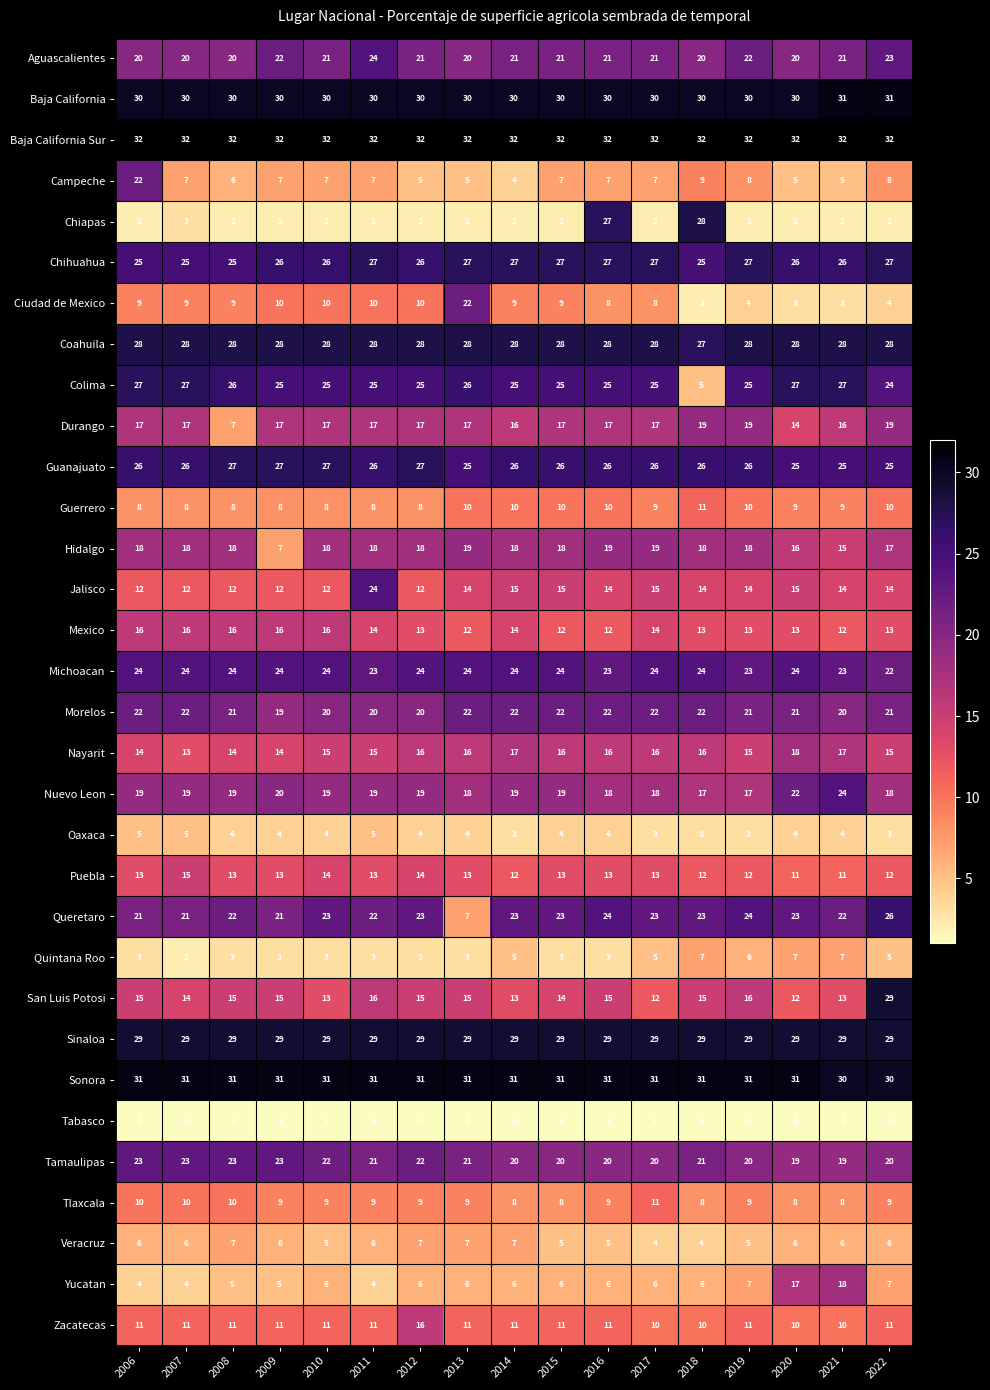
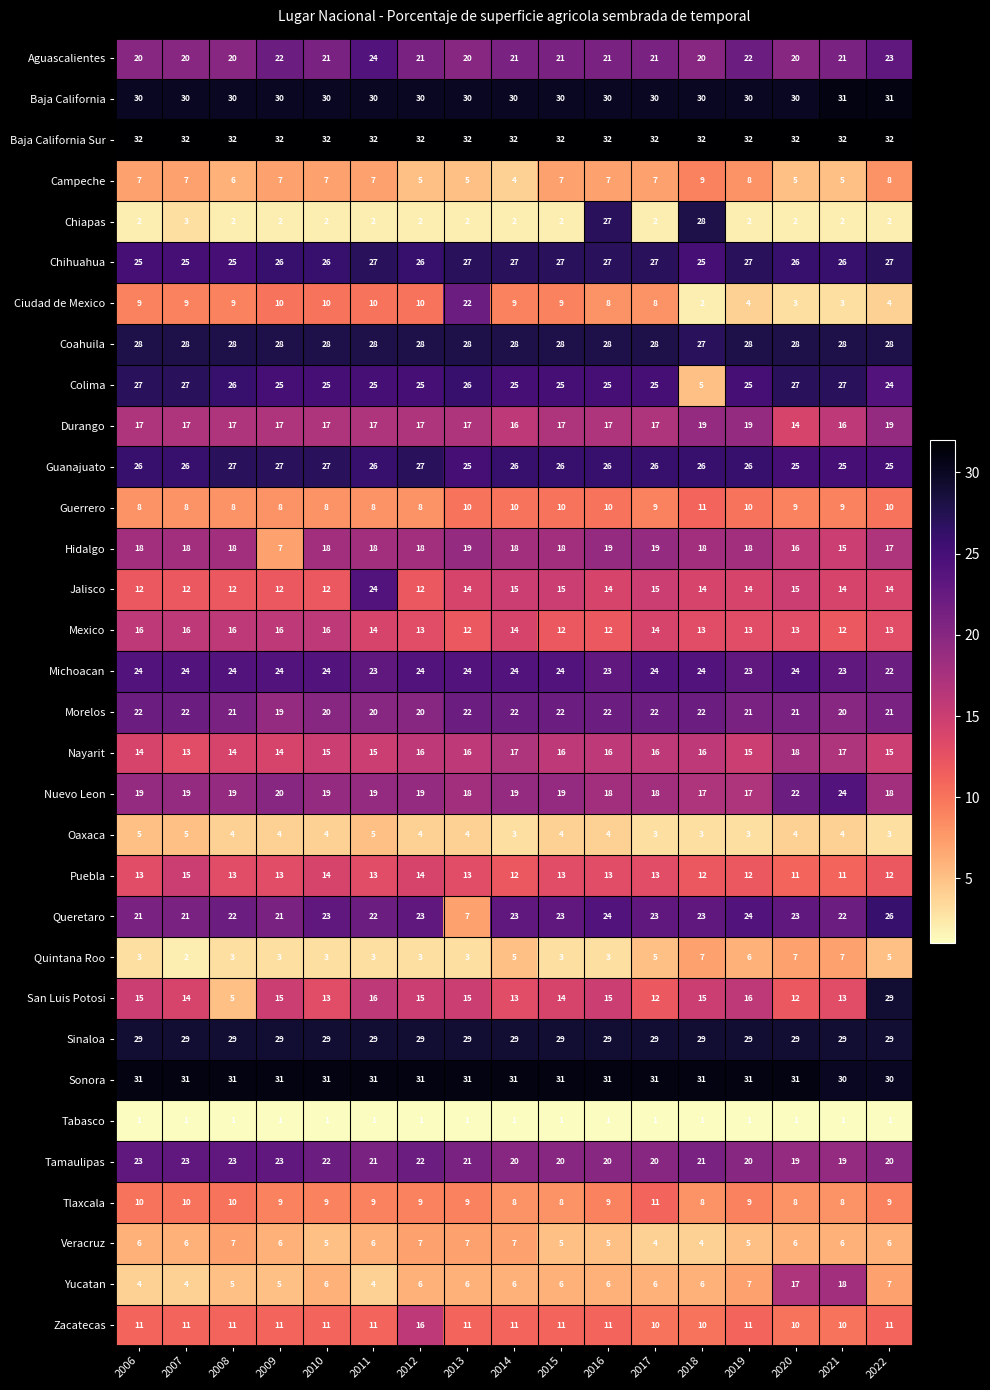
Campeche, 2006: 22 -> 7
Durango, 2008: 7 -> 17
San Luis Potosi, 2008: 15 -> 5
